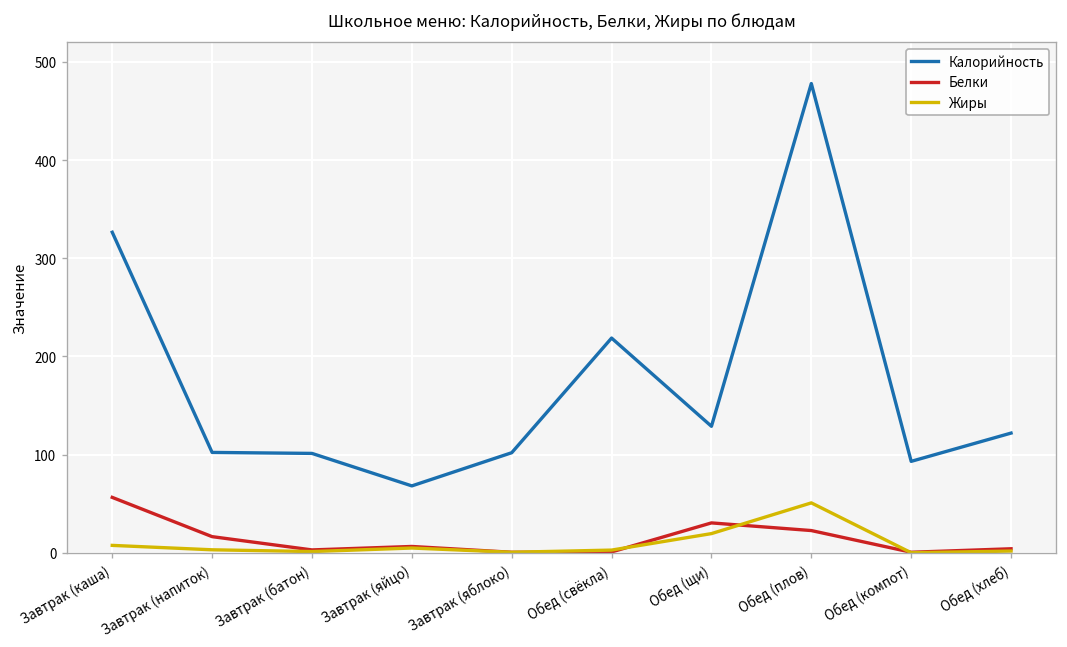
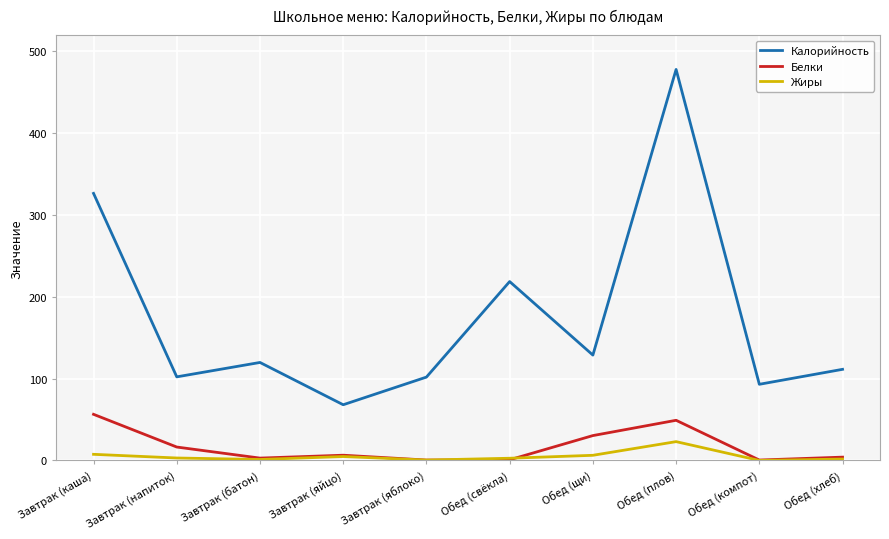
Калорийность, Завтрак (батон): 100 -> 120
Жиры, Обед (щи): 20 -> 10
Белки, Обед (плов): 20 -> 50
Жиры, Обед (плов): 50 -> 20
Калорийность, Обед (хлеб): 120 -> 110
